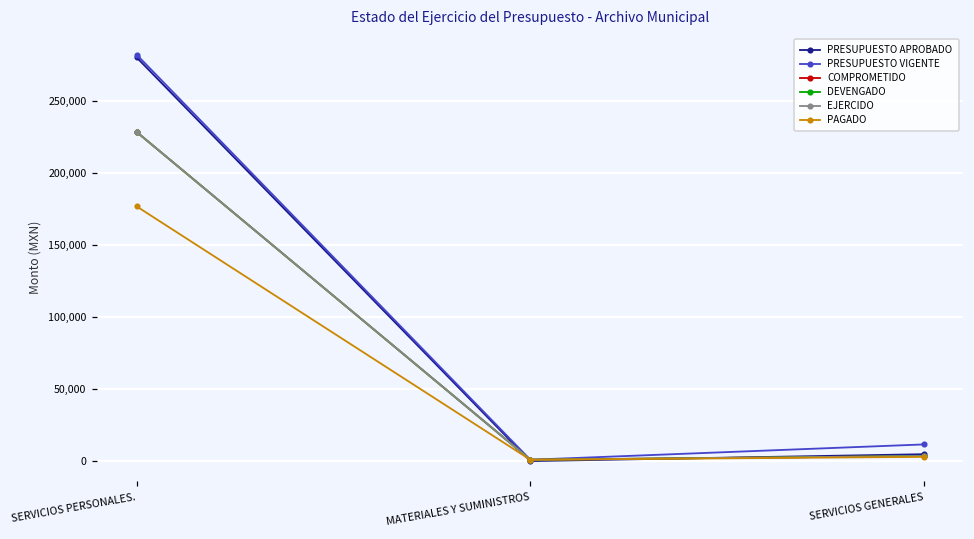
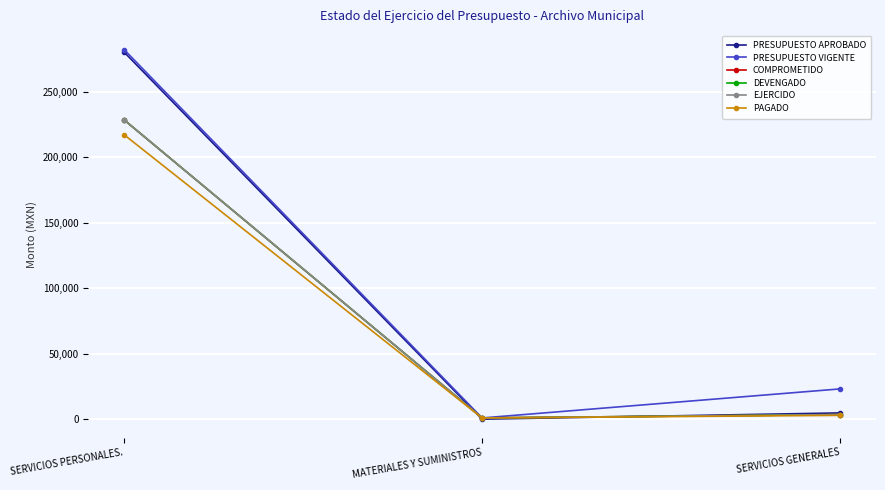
PAGADO, SERVICIOS PERSONALES.: 177,000 -> 217,000
PRESUPUESTO VIGENTE, SERVICIOS GENERALES: 12,000 -> 23,000
